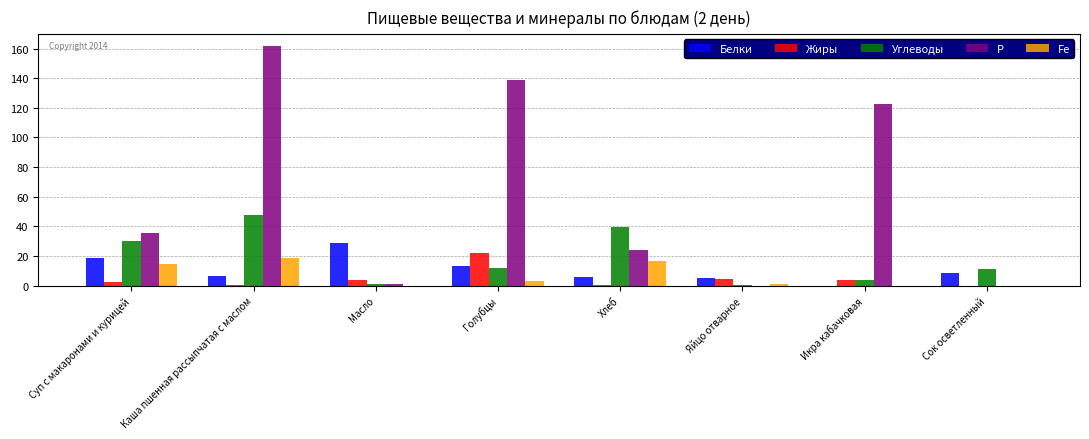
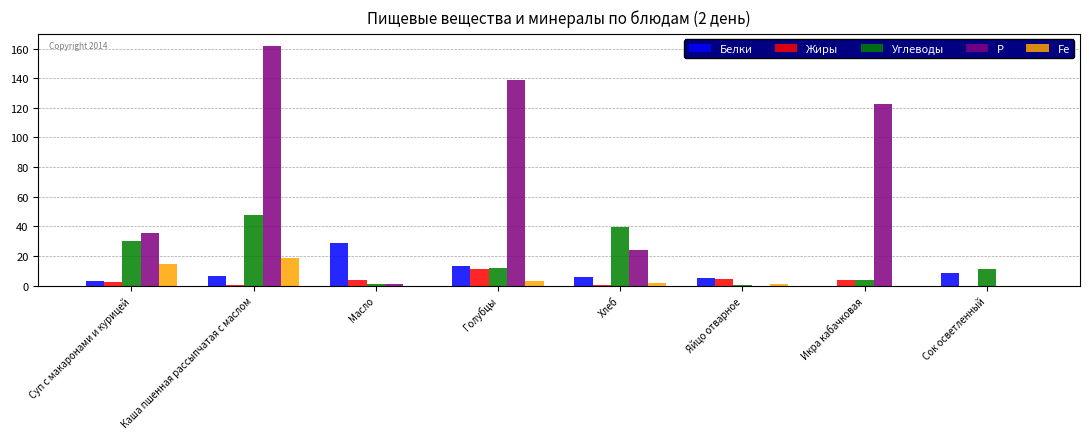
Белки, Суп с макаронами и курицей: 19 -> 3
Жиры, Голубцы: 22 -> 11
Fe, Хлеб: 17 -> 1
